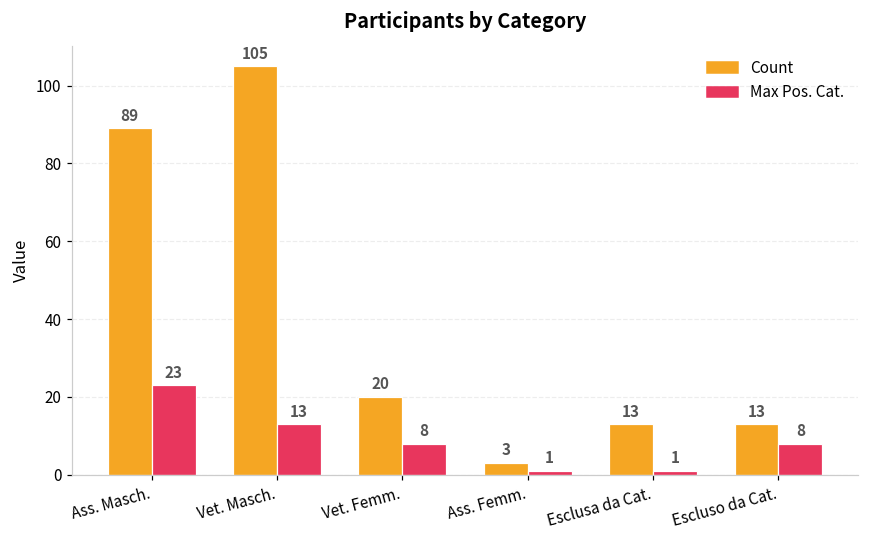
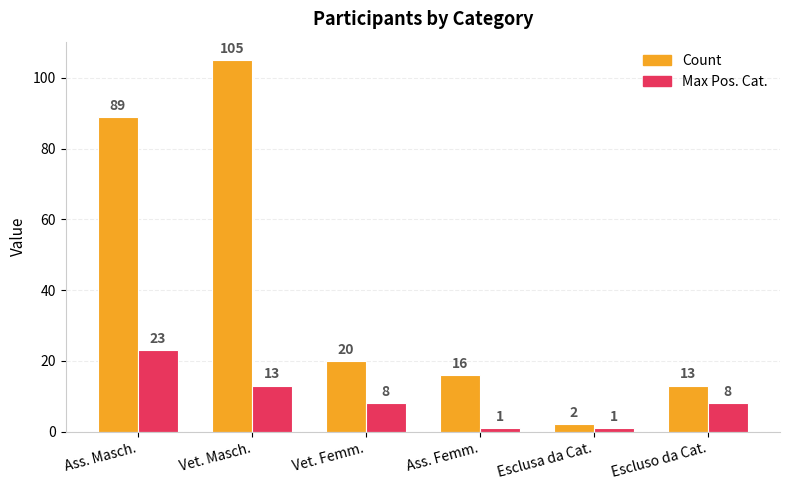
Count, Ass. Femm.: 3 -> 16
Count, Esclusa da Cat.: 13 -> 2
